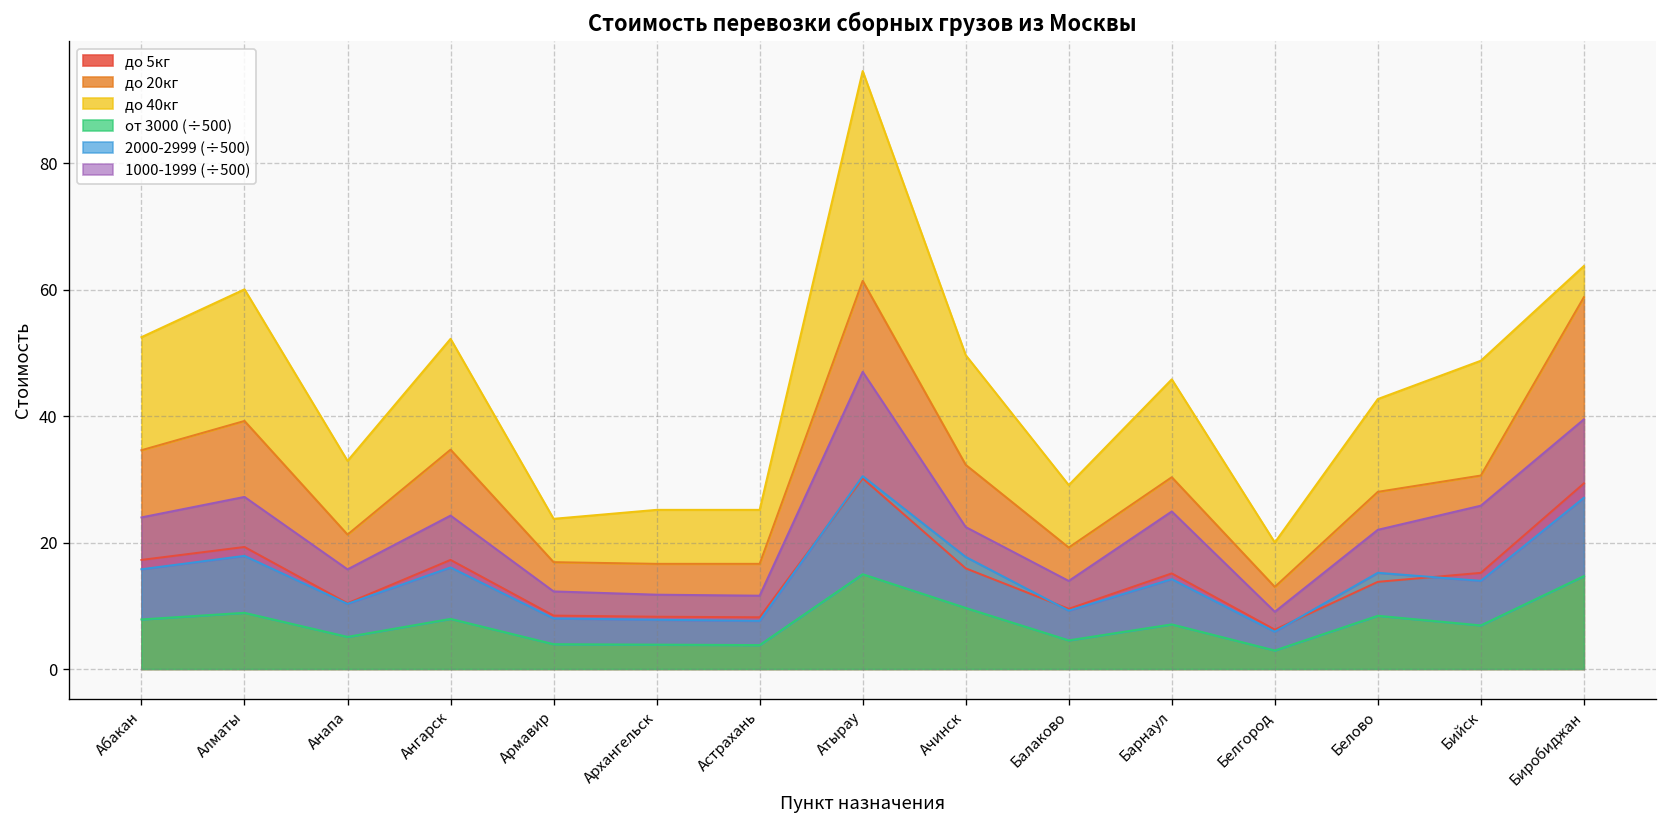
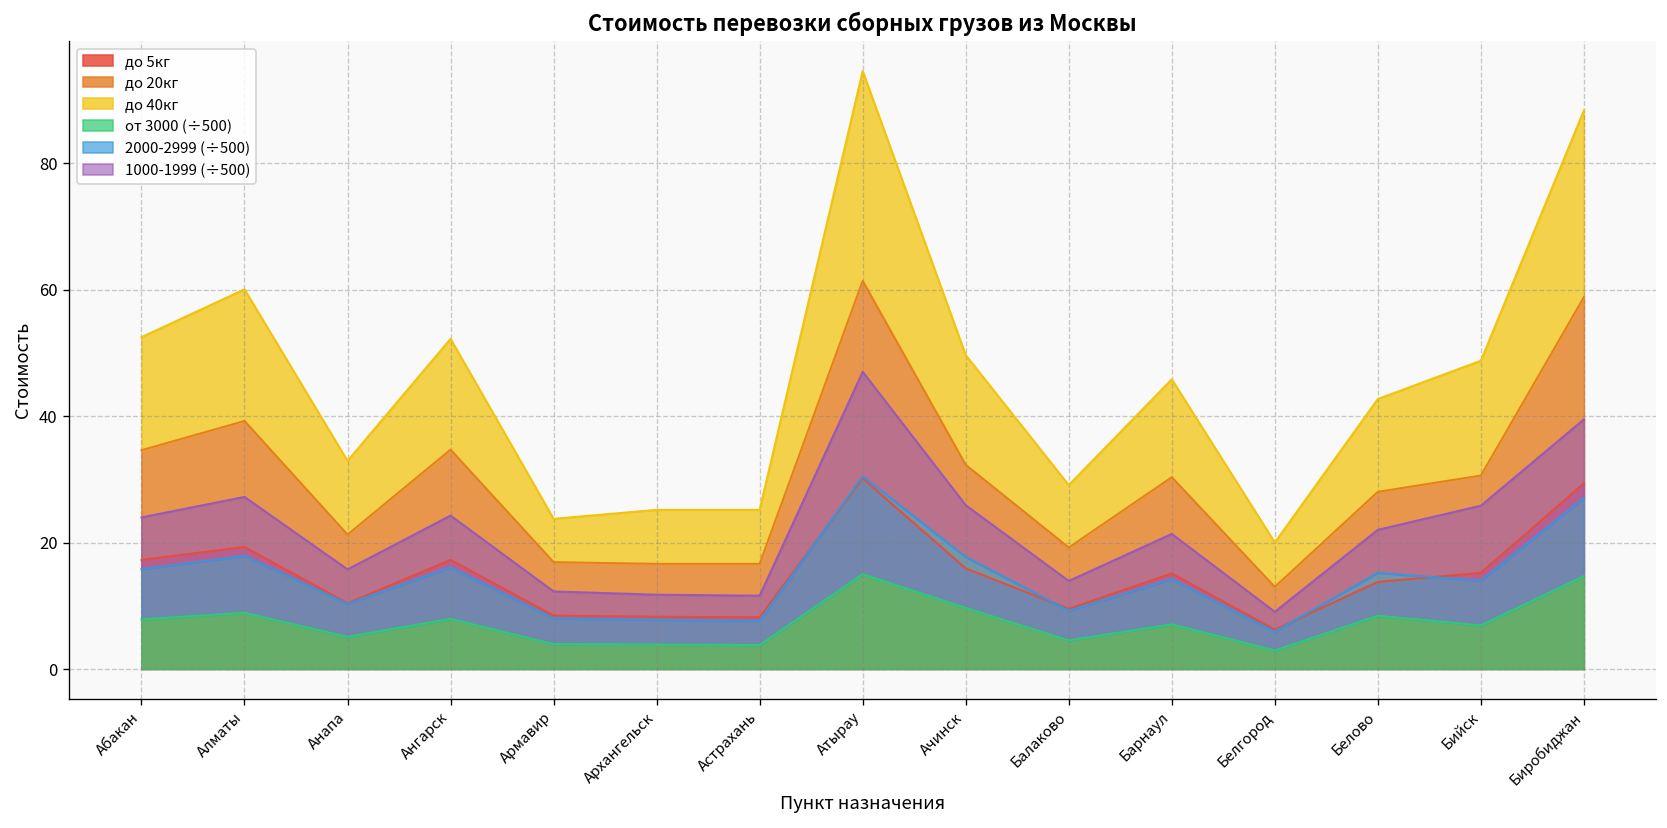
1000-1999 (÷500), Ачинск: 5 -> 8
1000-1999 (÷500), Барнаул: 11 -> 7
до 40кг, Биробиджан: 5 -> 30
